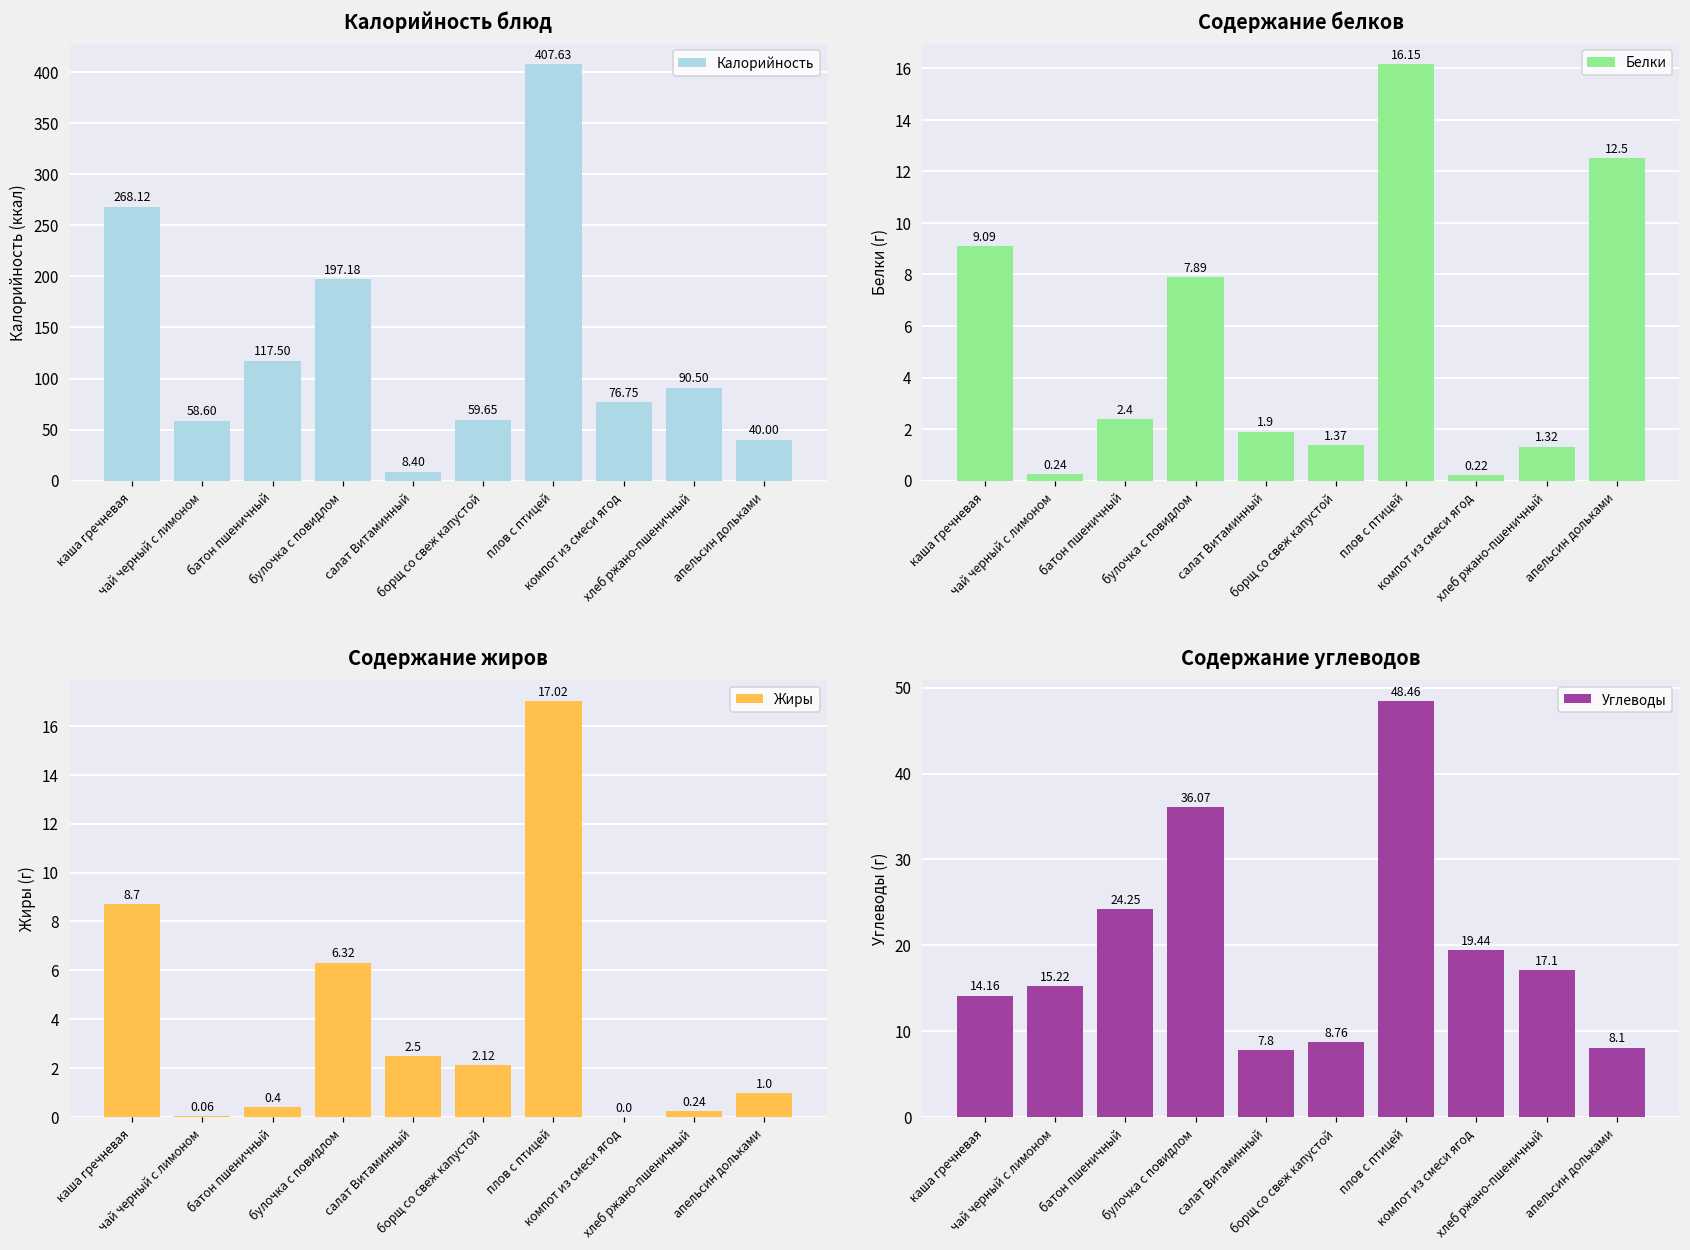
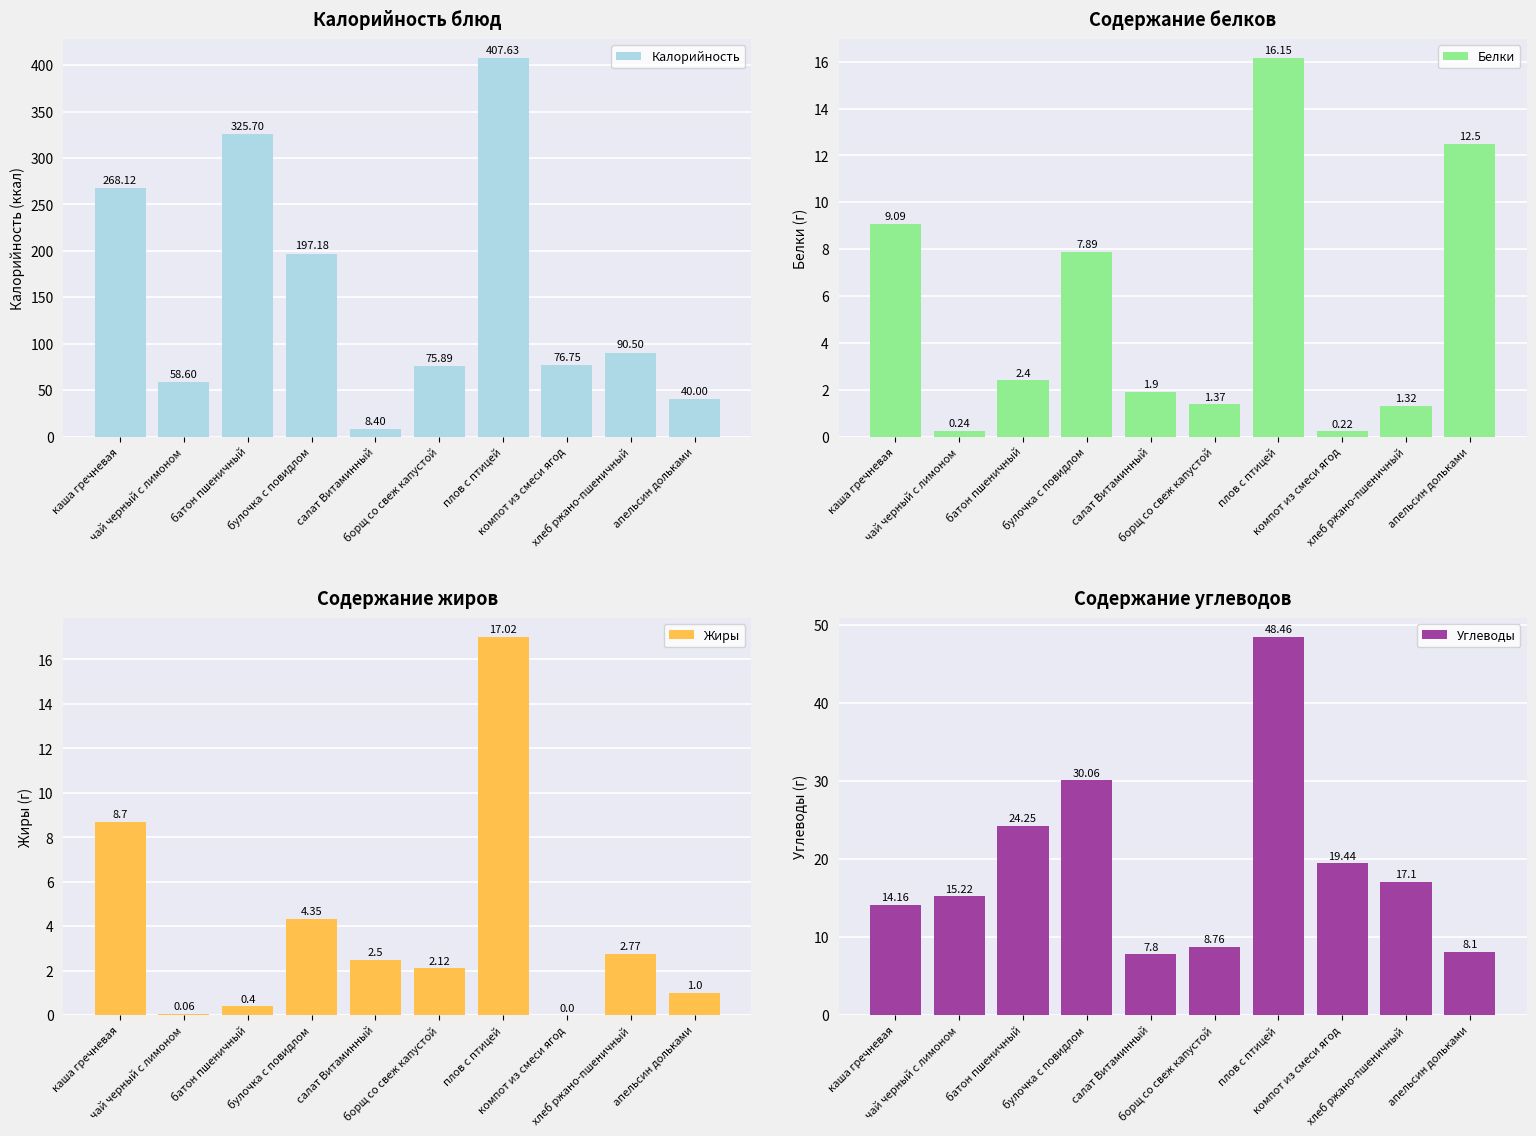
Калорийность блюд, батон пшеничный: 117.50 -> 325.70
Калорийность блюд, борщ со свеж капустой: 59.65 -> 75.89
Содержание жиров, булочка с повидлом: 6.32 -> 4.35
Содержание жиров, хлеб ржано-пшеничный: 0.24 -> 2.77
Содержание углеводов, булочка с повидлом: 36.07 -> 30.06
